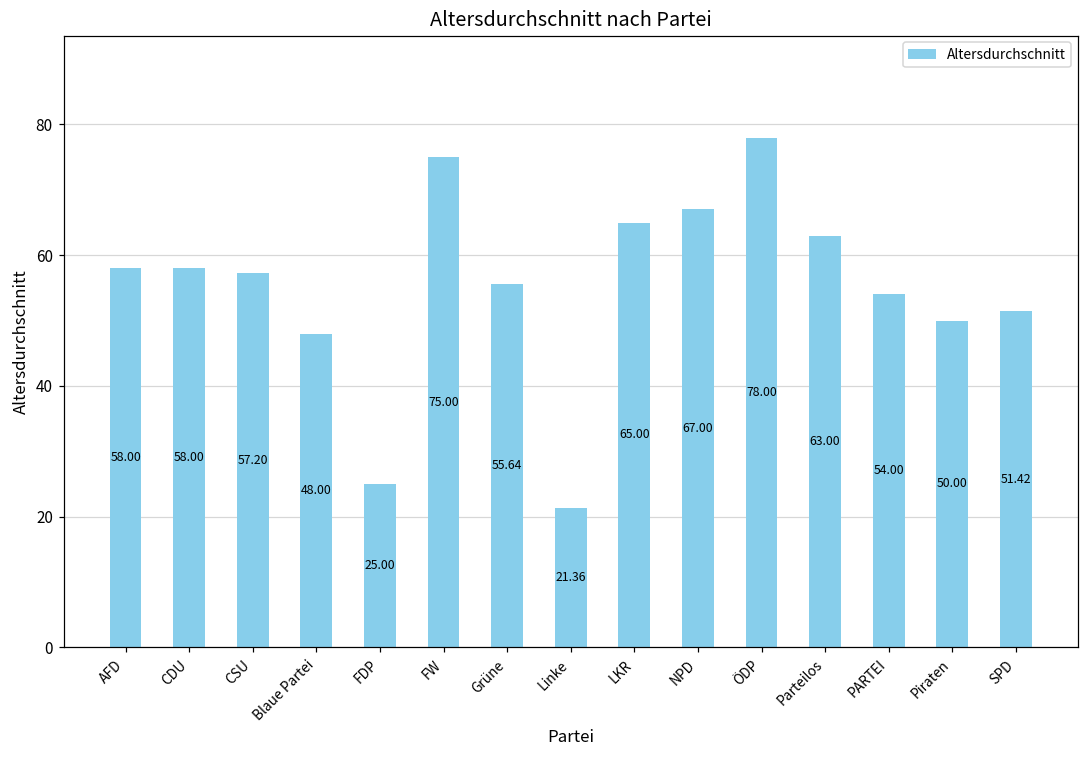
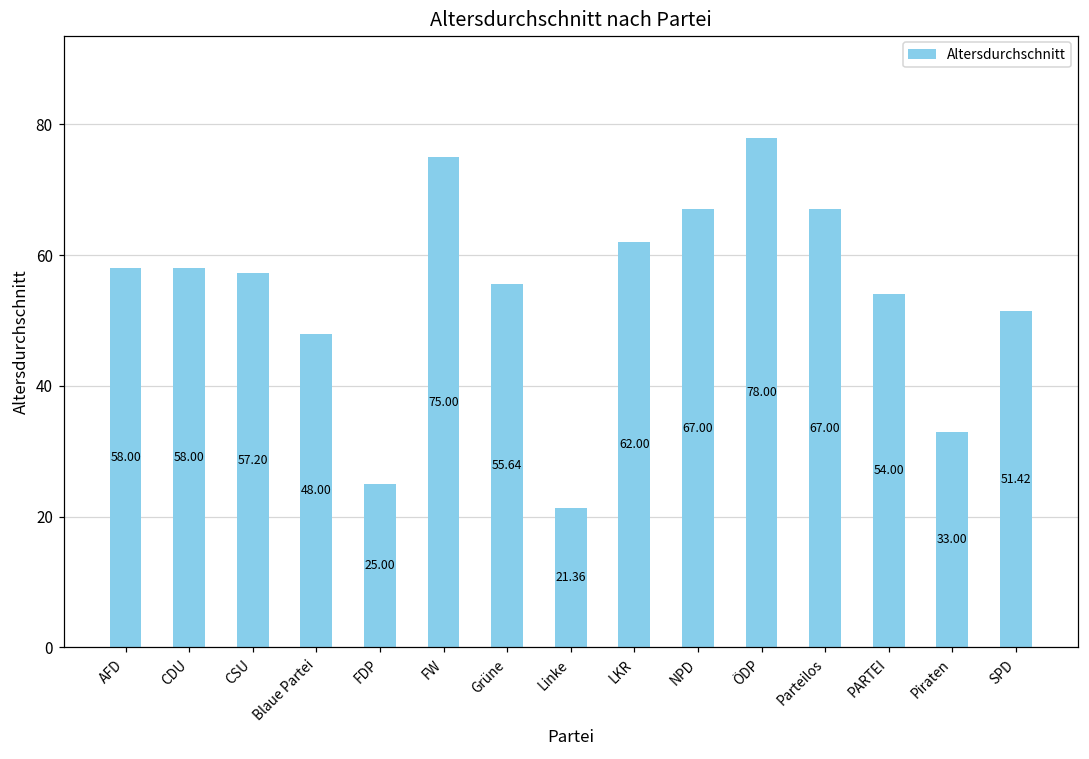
LKR: 65.00 -> 62.00
Parteilos: 63.00 -> 67.00
Piraten: 50.00 -> 33.00
